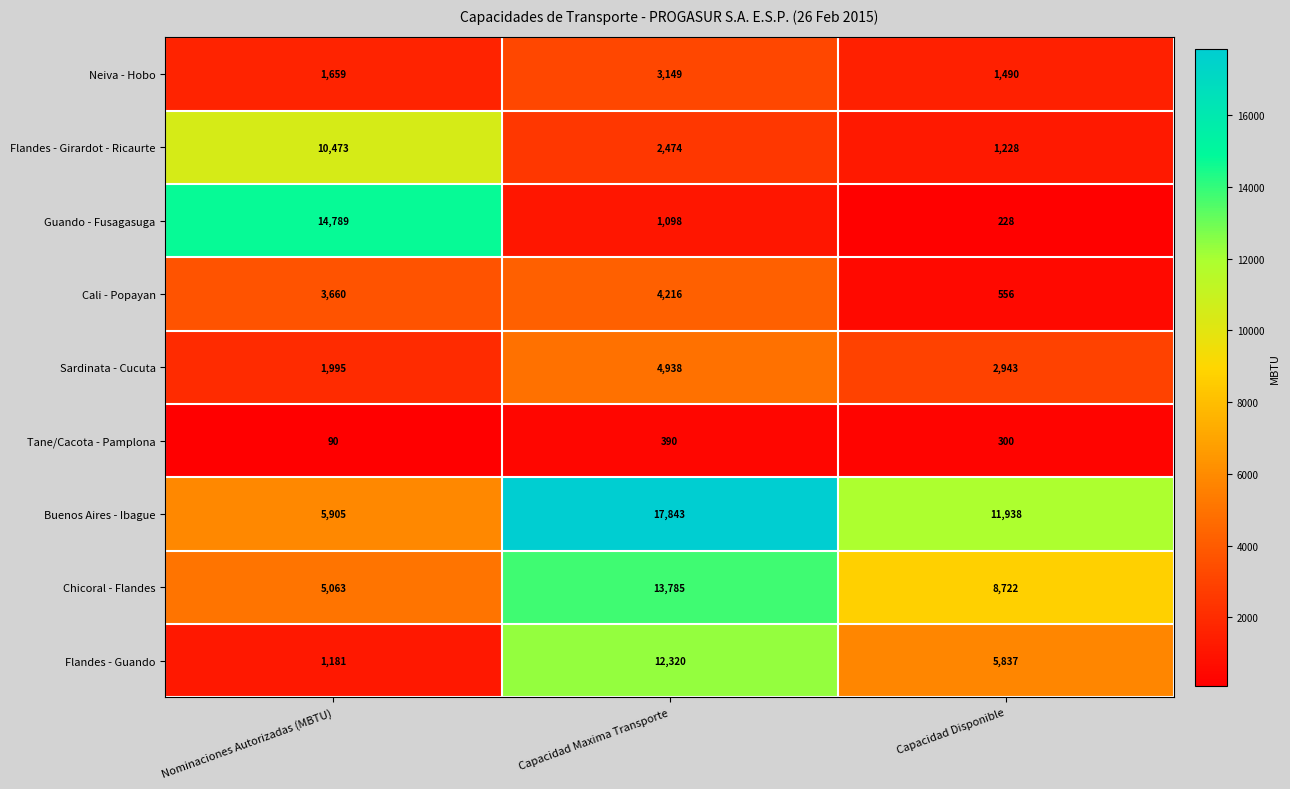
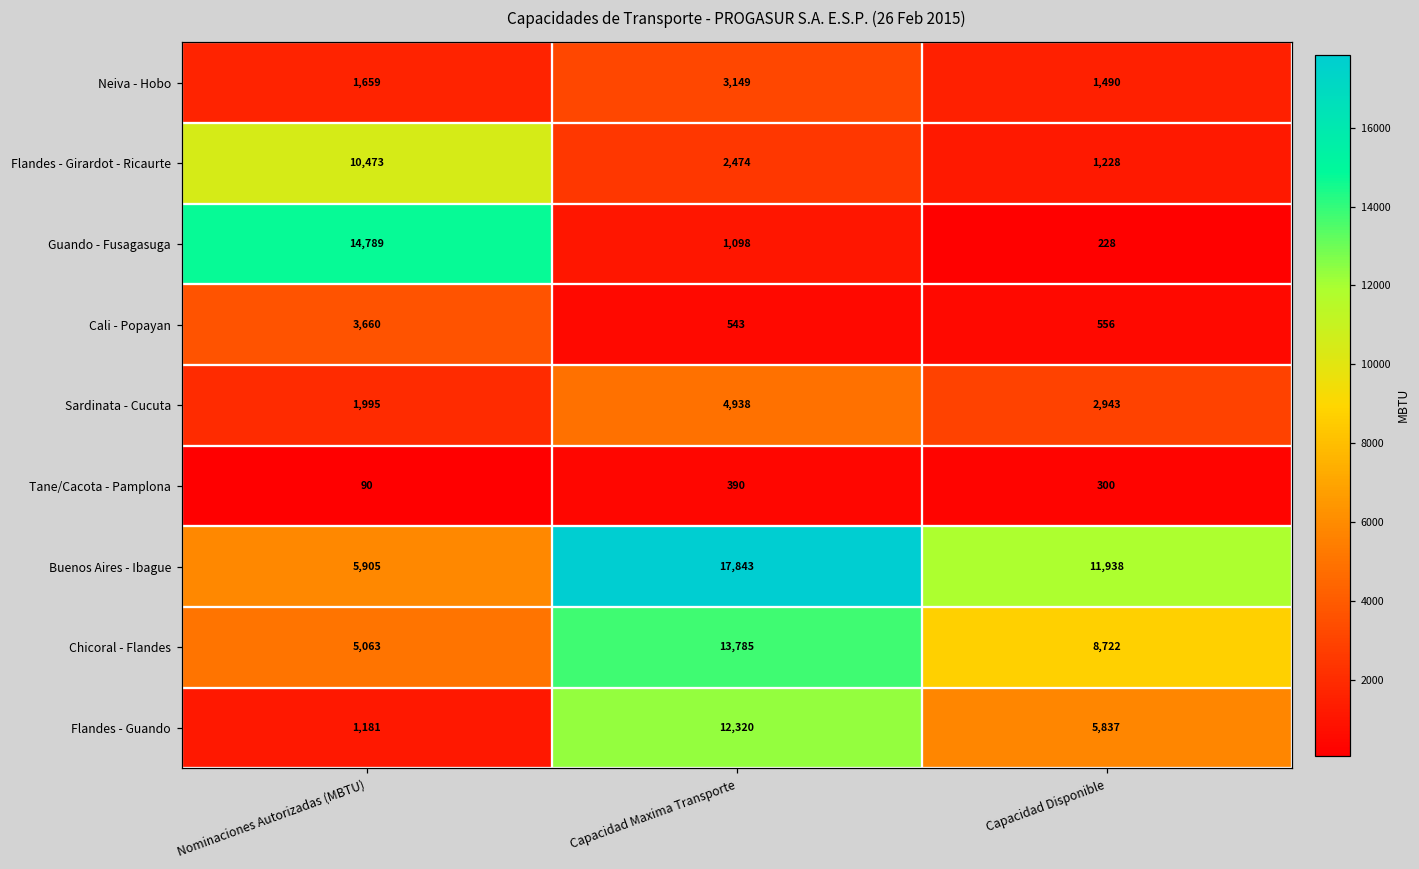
Cali - Popayan, Capacidad Maxima Transporte: 4,216 -> 543
